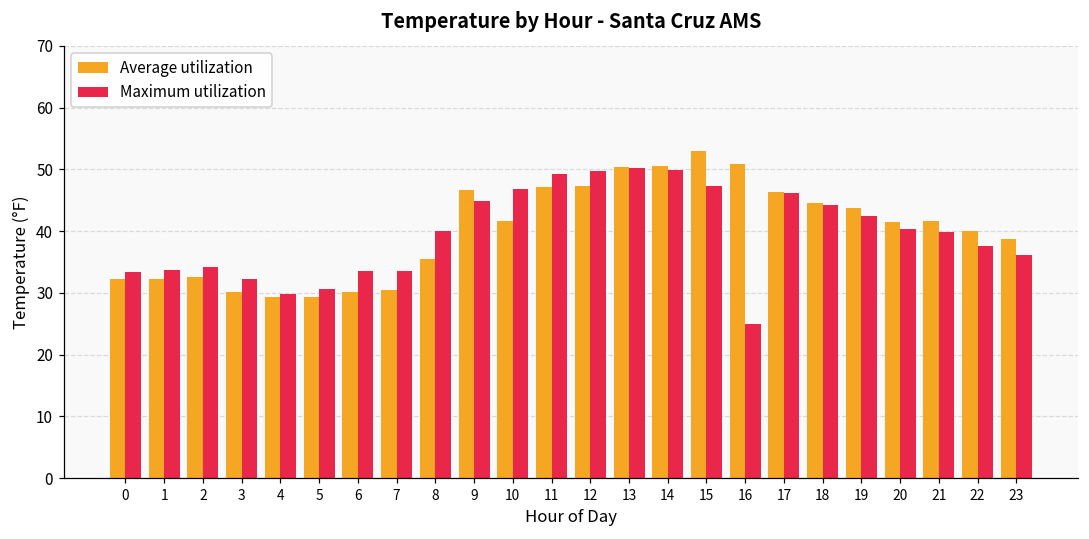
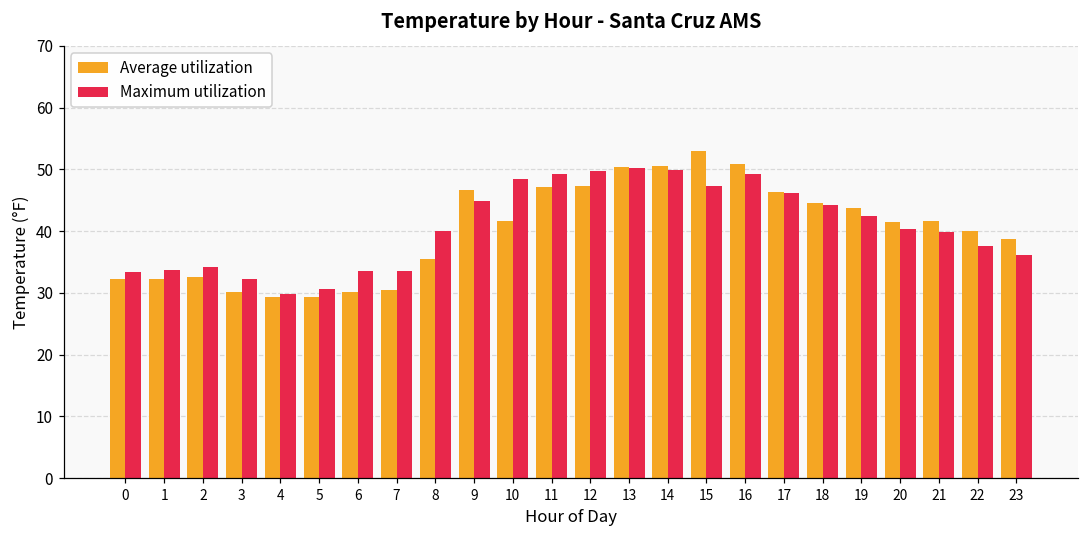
Maximum utilization, 10: 47 -> 49
Maximum utilization, 16: 25 -> 49
